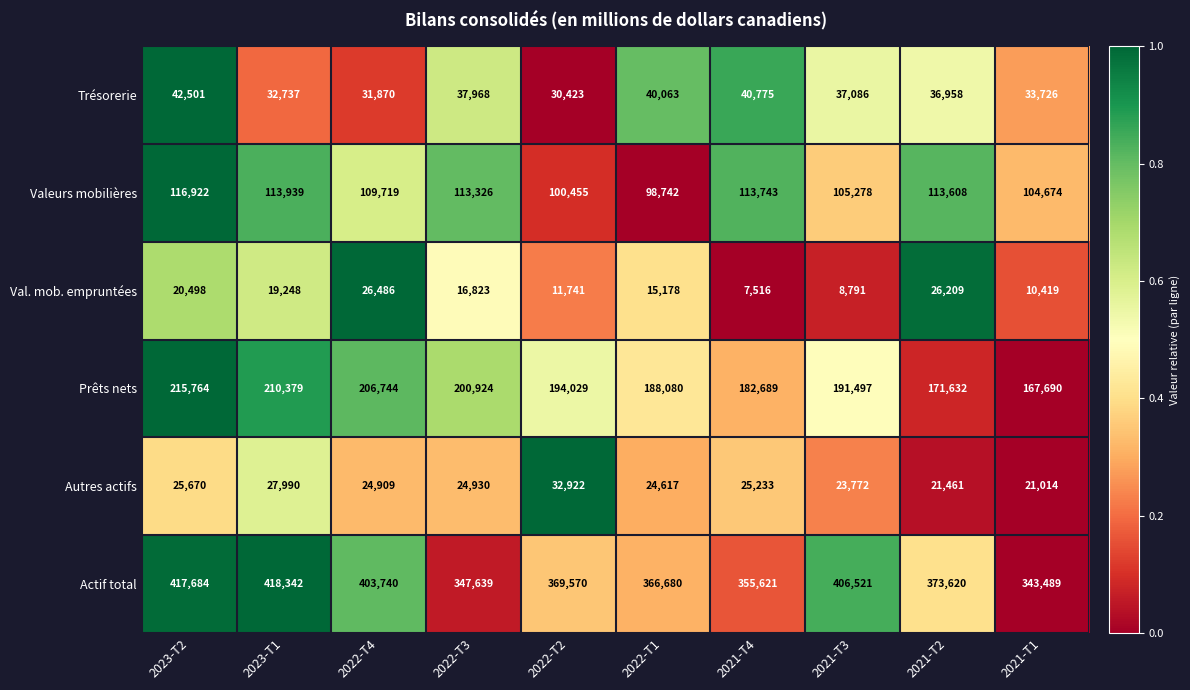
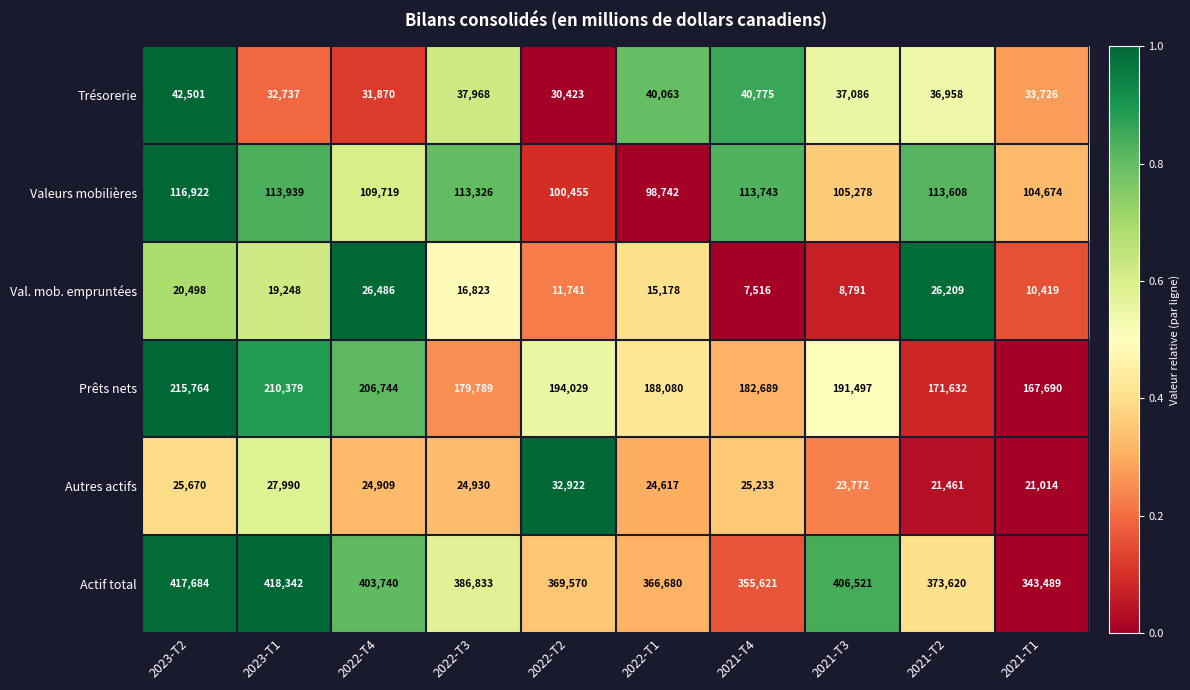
Prêts nets, 2022-T3: 200,924 -> 179,789
Actif total, 2022-T3: 347,639 -> 386,833
